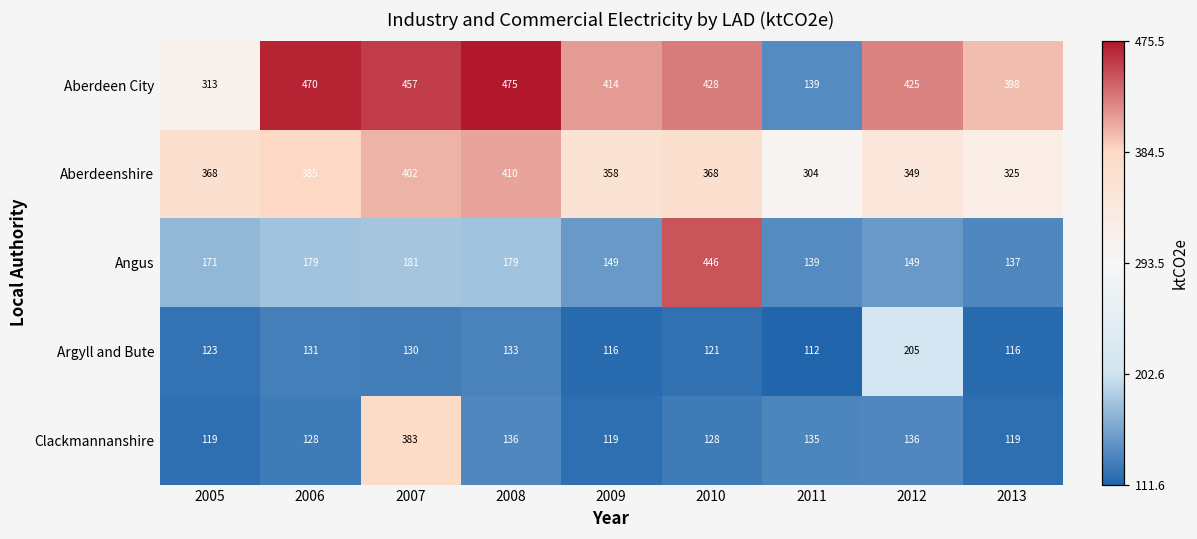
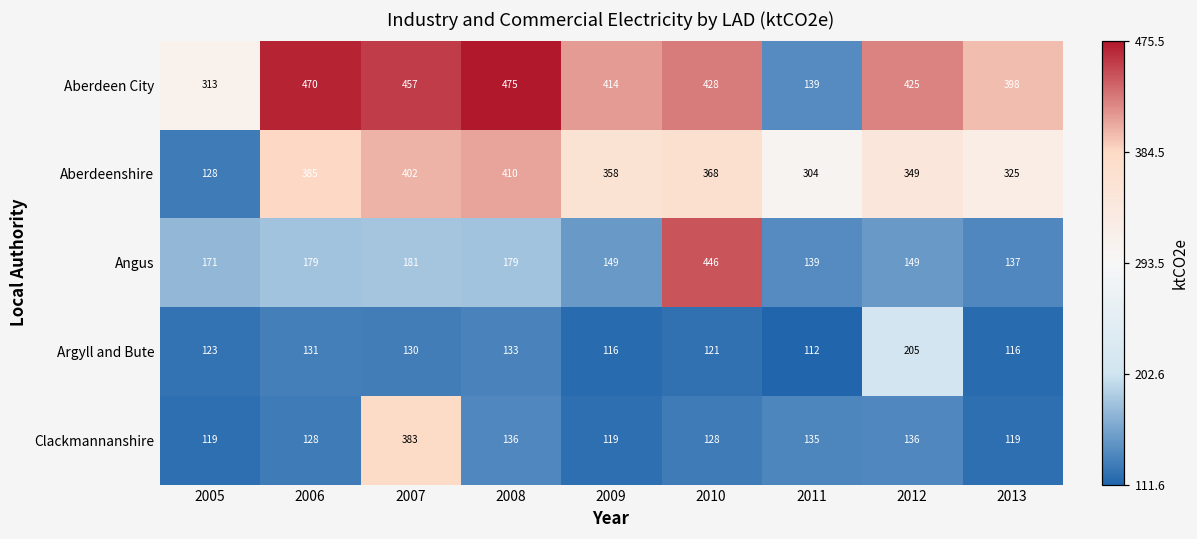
Aberdeenshire, 2005: 368 -> 128
